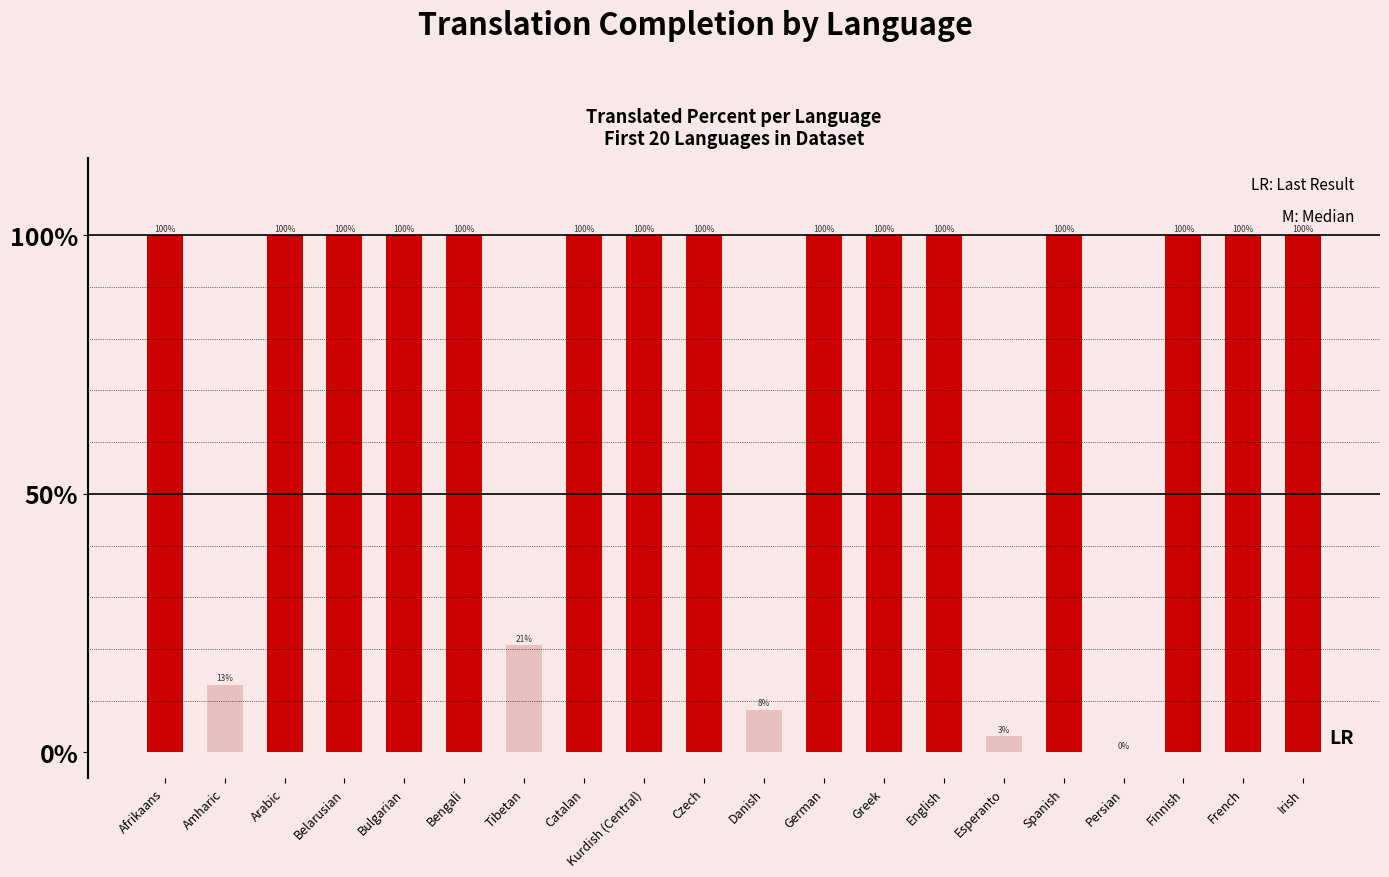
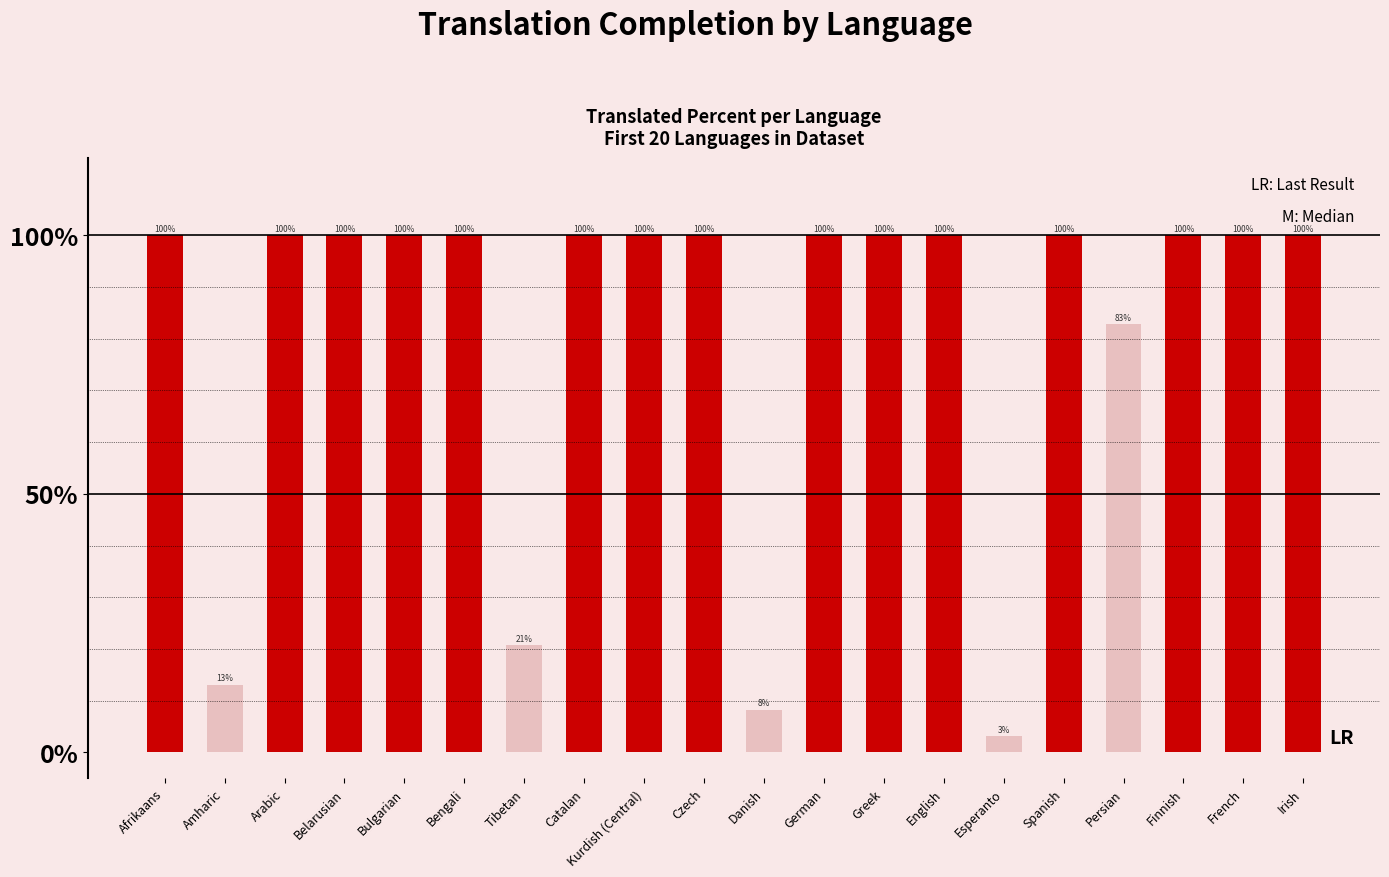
Persian: 0% -> 83%
